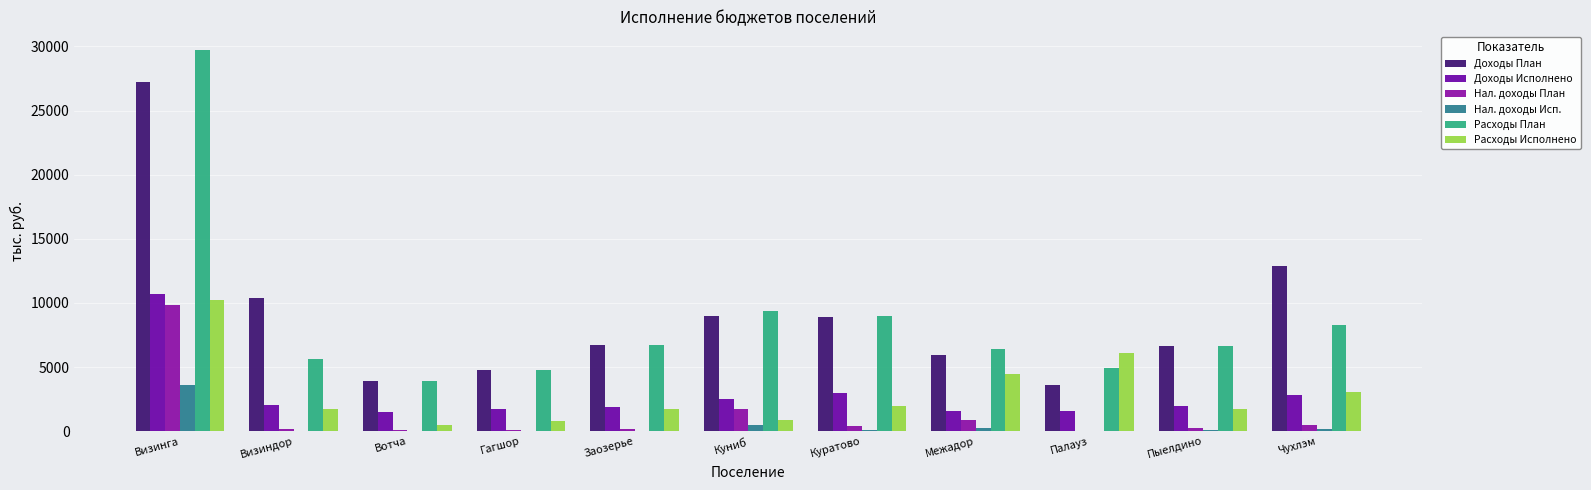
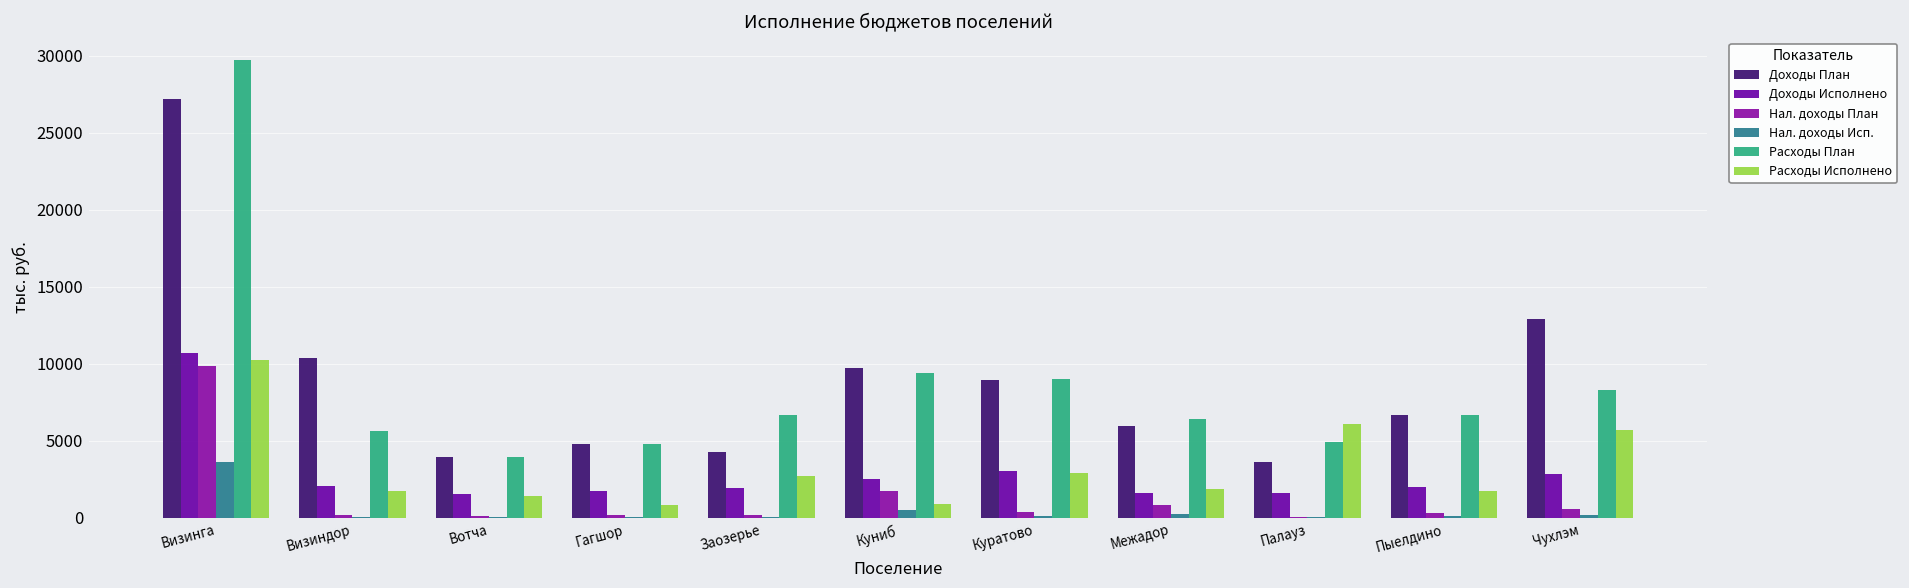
Расходы Исполнено, Вотча: 500 -> 1400
Доходы План, Заозерье: 6700 -> 4300
Расходы Исполнено, Заозерье: 1700 -> 2700
Доходы План, Куниб: 9000 -> 9700
Расходы Исполнено, Куратово: 2000 -> 2900
Расходы Исполнено, Межадор: 4500 -> 1800
Расходы Исполнено, Чухлэм: 3000 -> 5700
